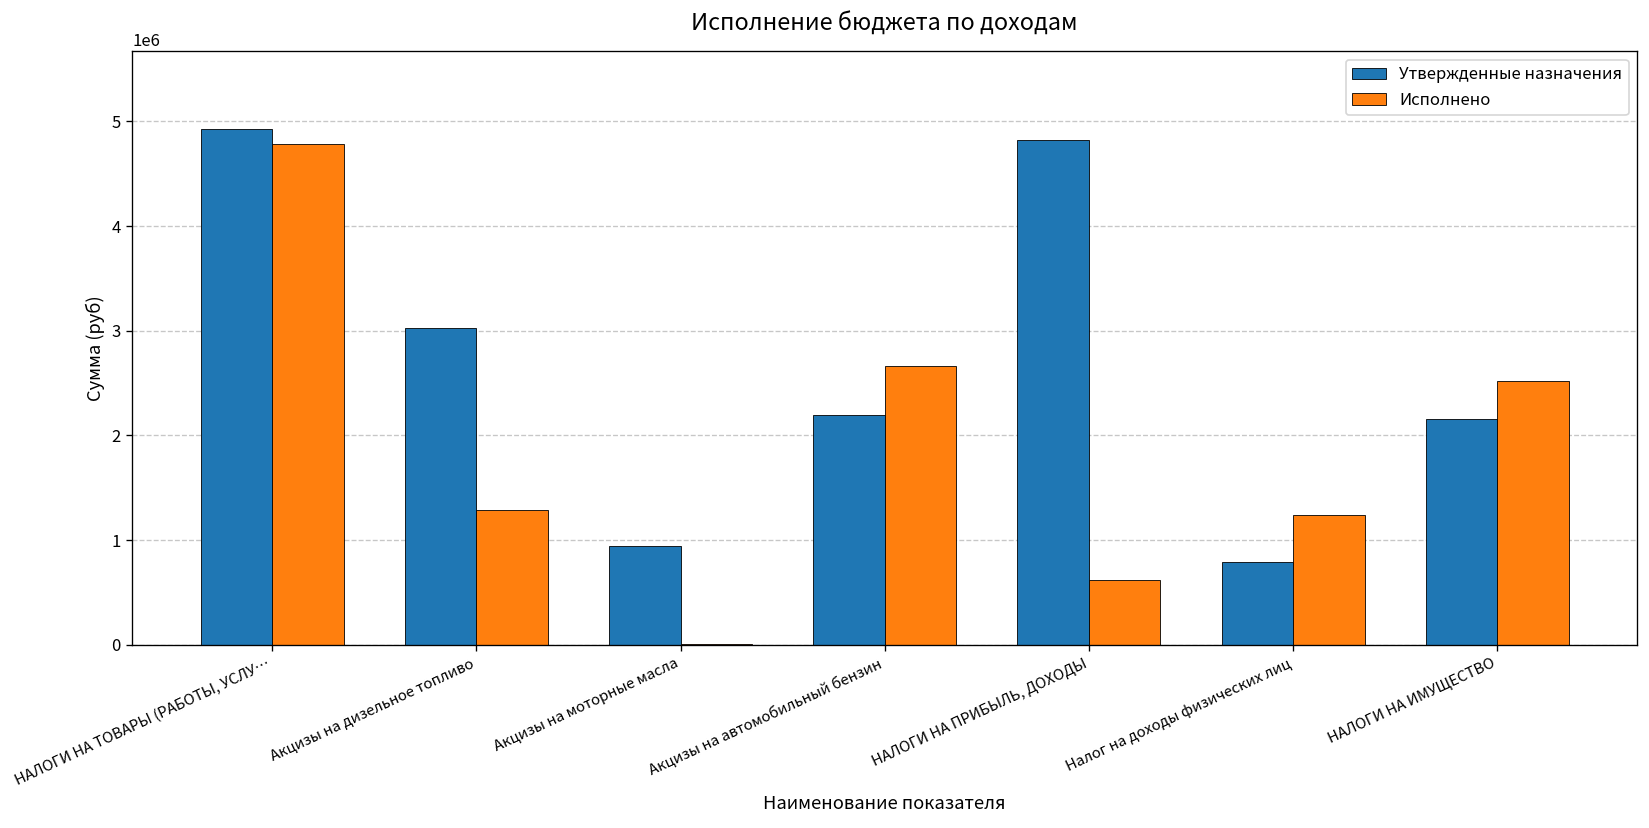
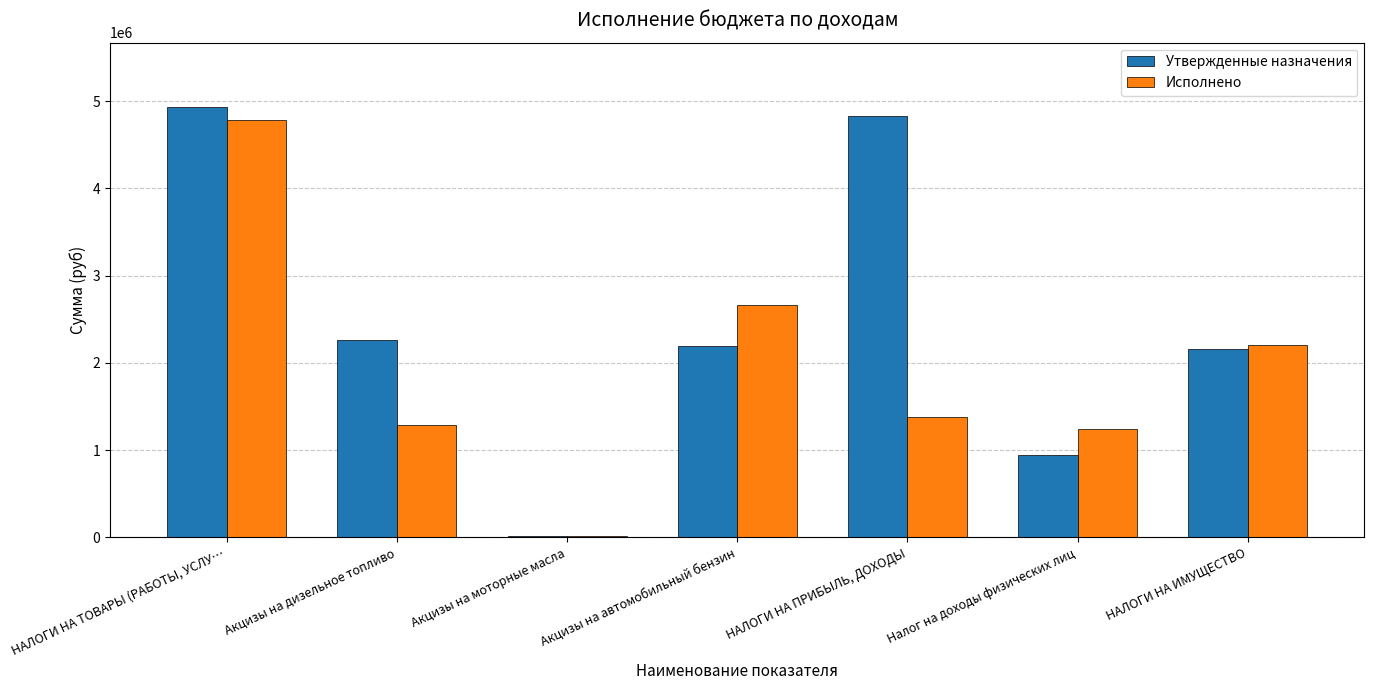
Утвержденные назначения, Акцизы на дизельное топливо: 3000000 -> 2300000
Утвержденные назначения, Акцизы на моторные масла: 900000 -> 0
Исполнено, НАЛОГИ НА ПРИБЫЛЬ, ДОХОДЫ: 600000 -> 1400000
Утвержденные назначения, Налог на доходы физических лиц: 800000 -> 1000000
Исполнено, НАЛОГИ НА ИМУЩЕСТВО: 2500000 -> 2200000
